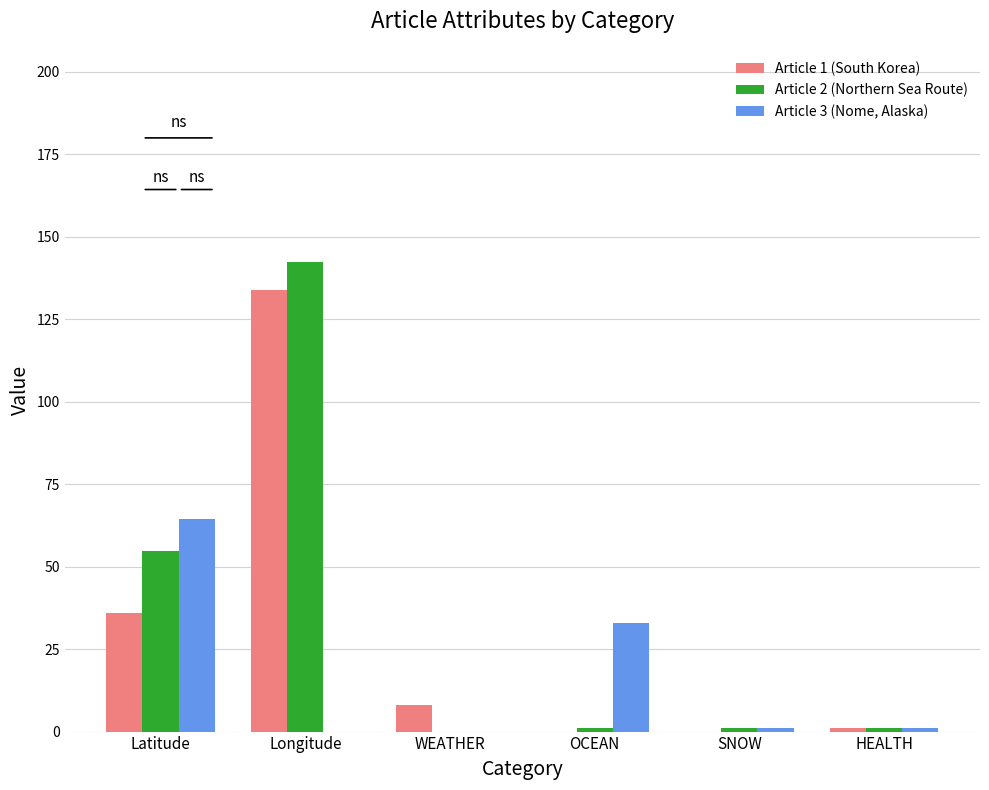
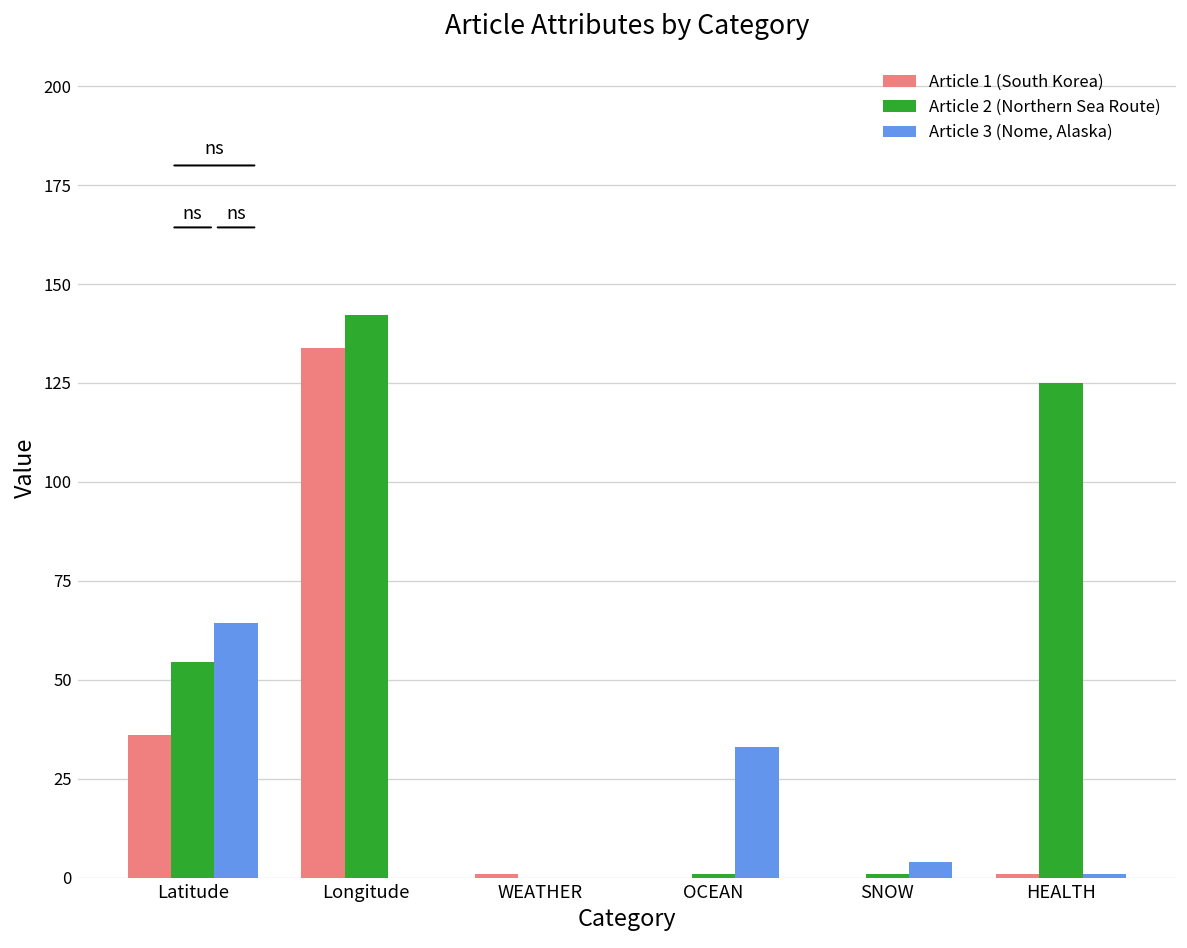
Article 1 (South Korea), WEATHER: 8 -> 1
Article 3 (Nome, Alaska), SNOW: 1 -> 4
Article 2 (Northern Sea Route), HEALTH: 1 -> 125
